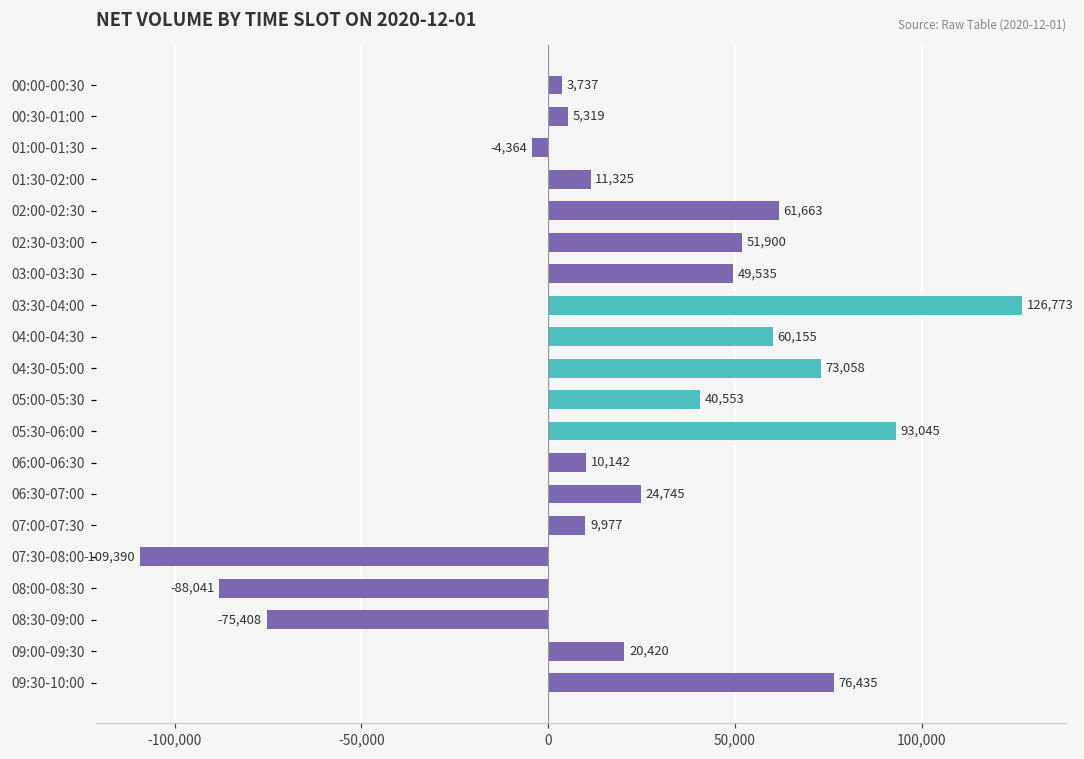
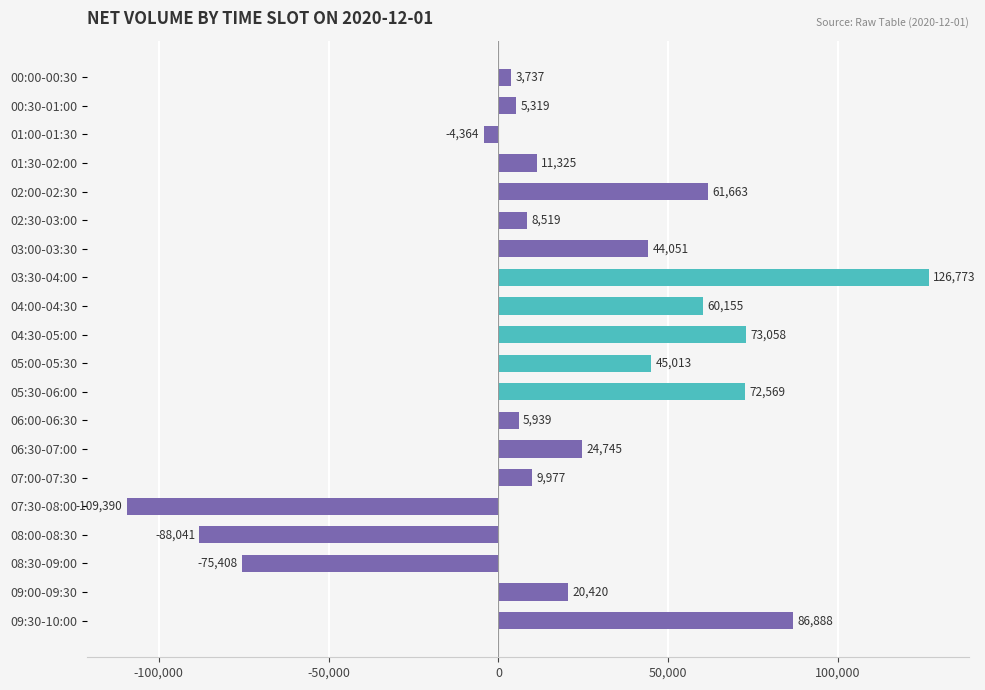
02:30-03:00: 51,900 -> 8,519
03:00-03:30: 49,535 -> 44,051
05:00-05:30: 40,553 -> 45,013
05:30-06:00: 93,045 -> 72,569
06:00-06:30: 10,142 -> 5,939
09:30-10:00: 76,435 -> 86,888
